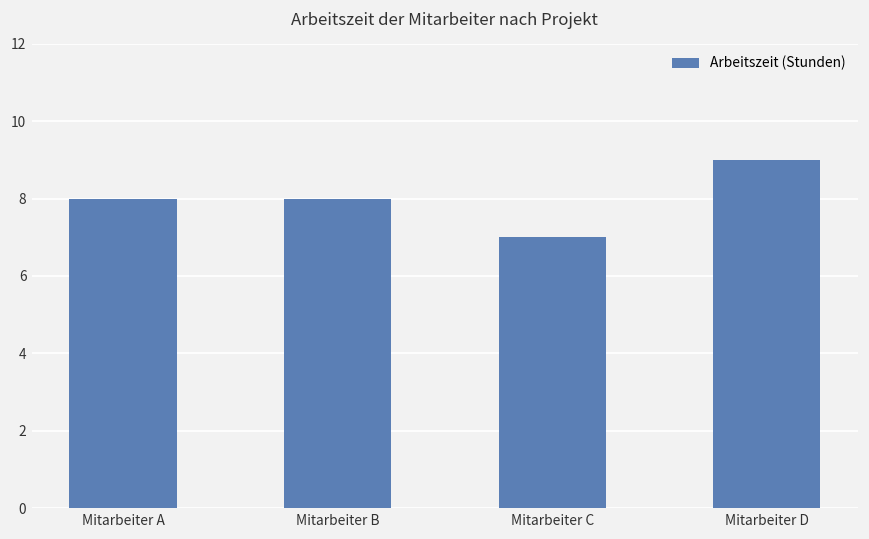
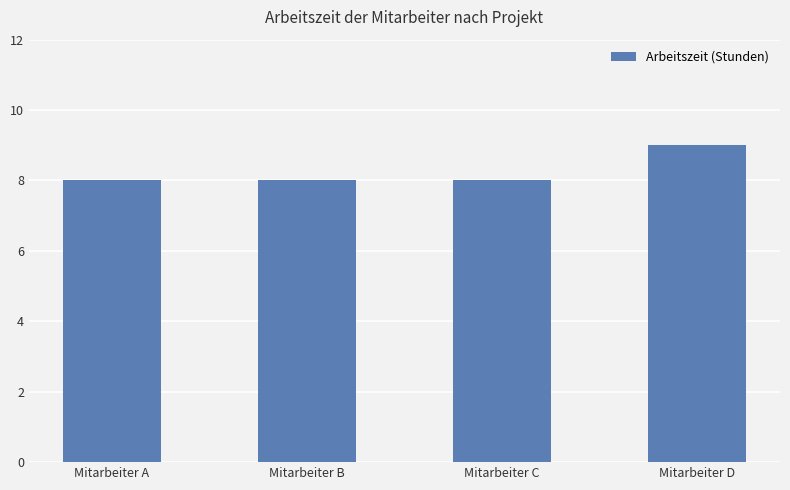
Mitarbeiter C: 7 -> 8
